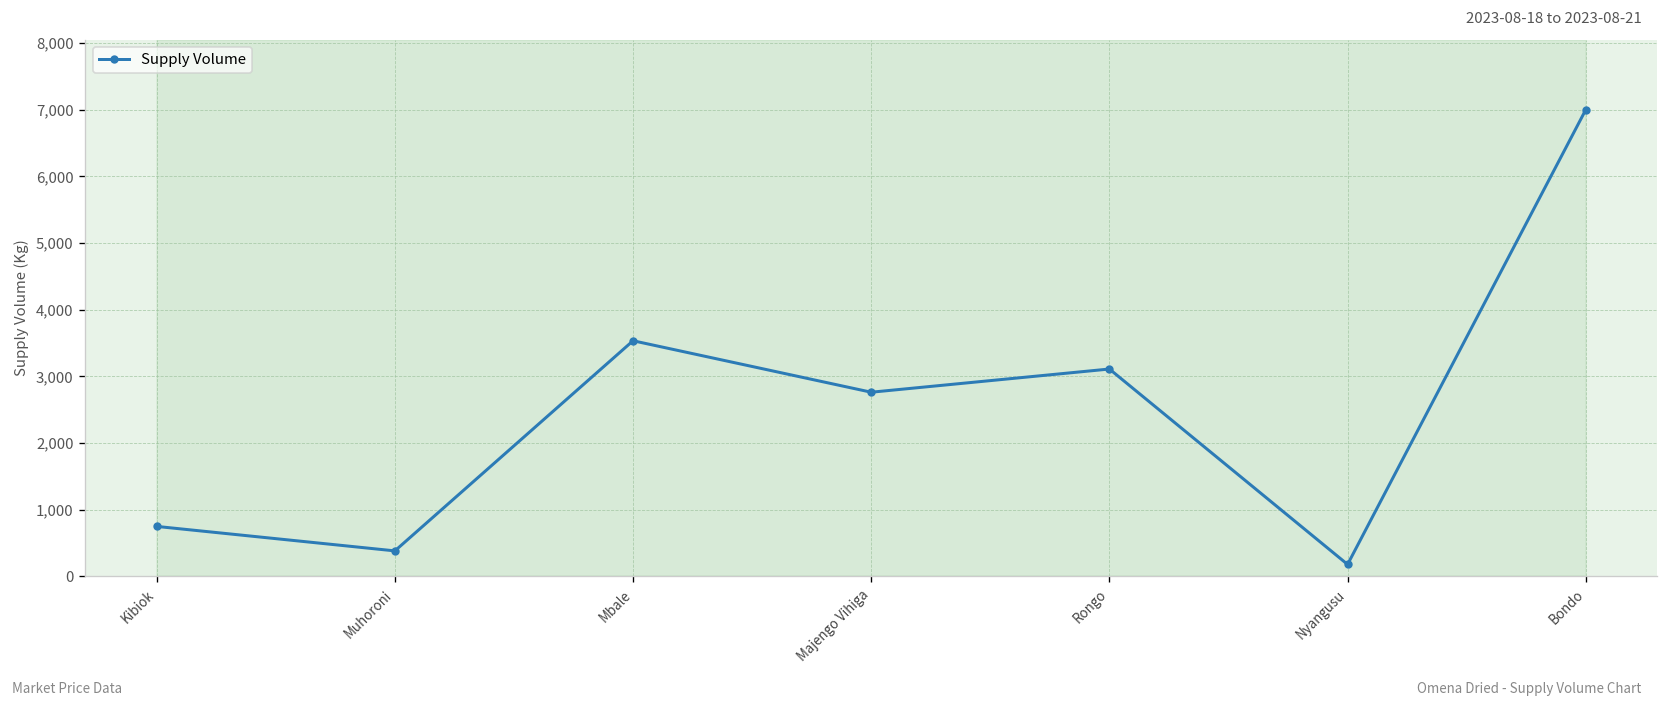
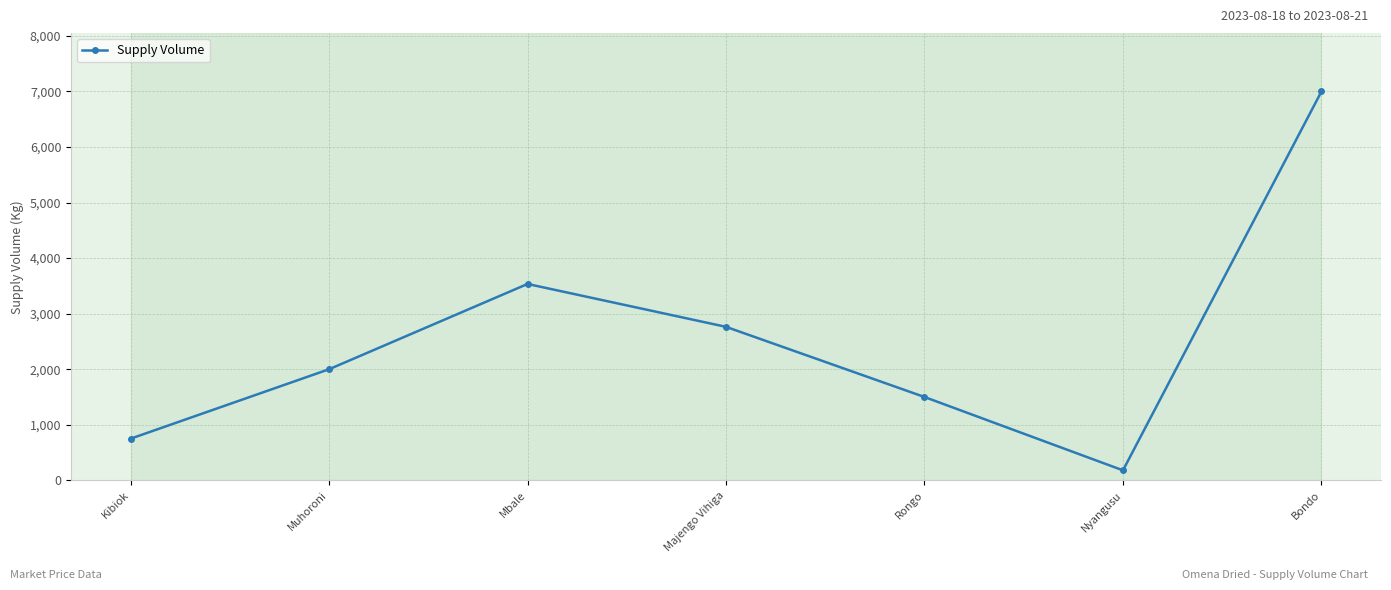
Muhoroni: 400 -> 2,000
Rongo: 3,100 -> 1,500
